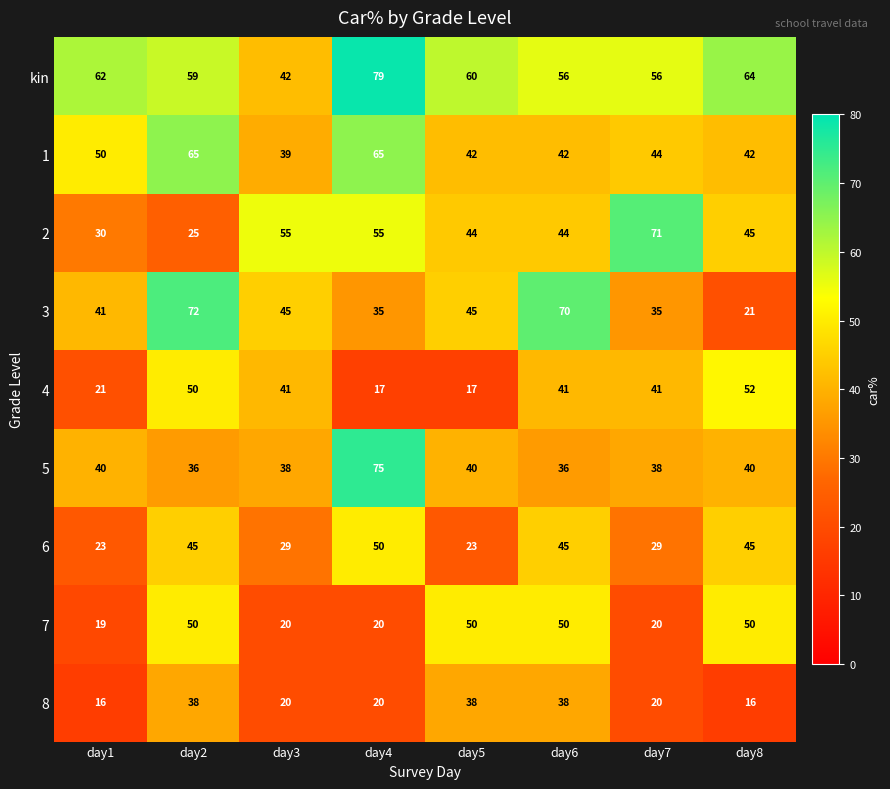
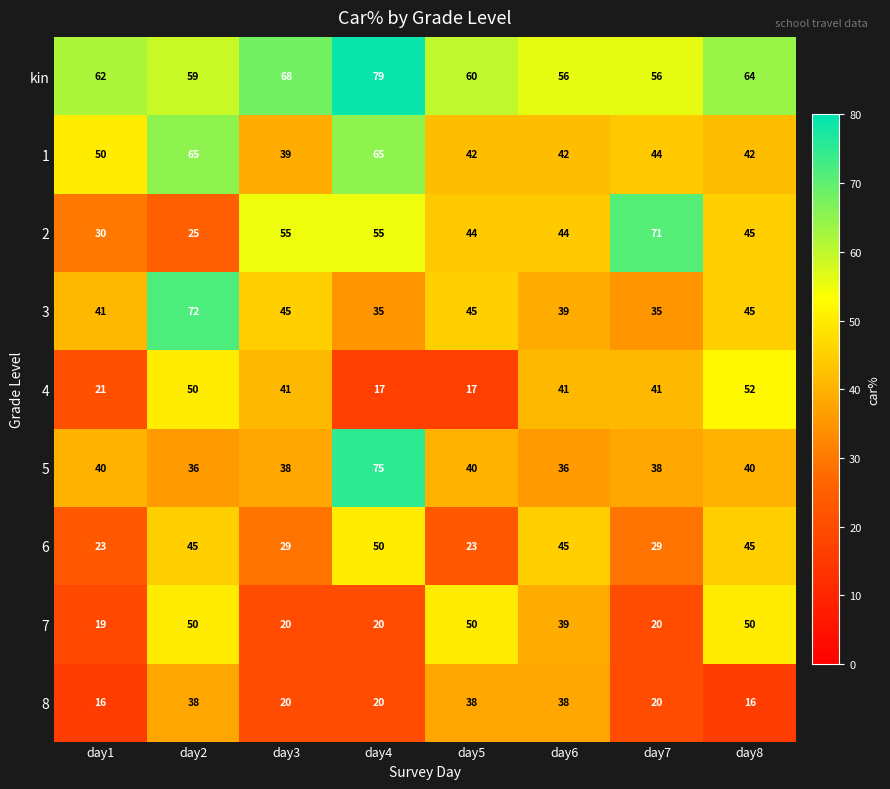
kin, day3: 42 -> 68
3, day6: 70 -> 39
3, day8: 21 -> 45
7, day6: 50 -> 39
